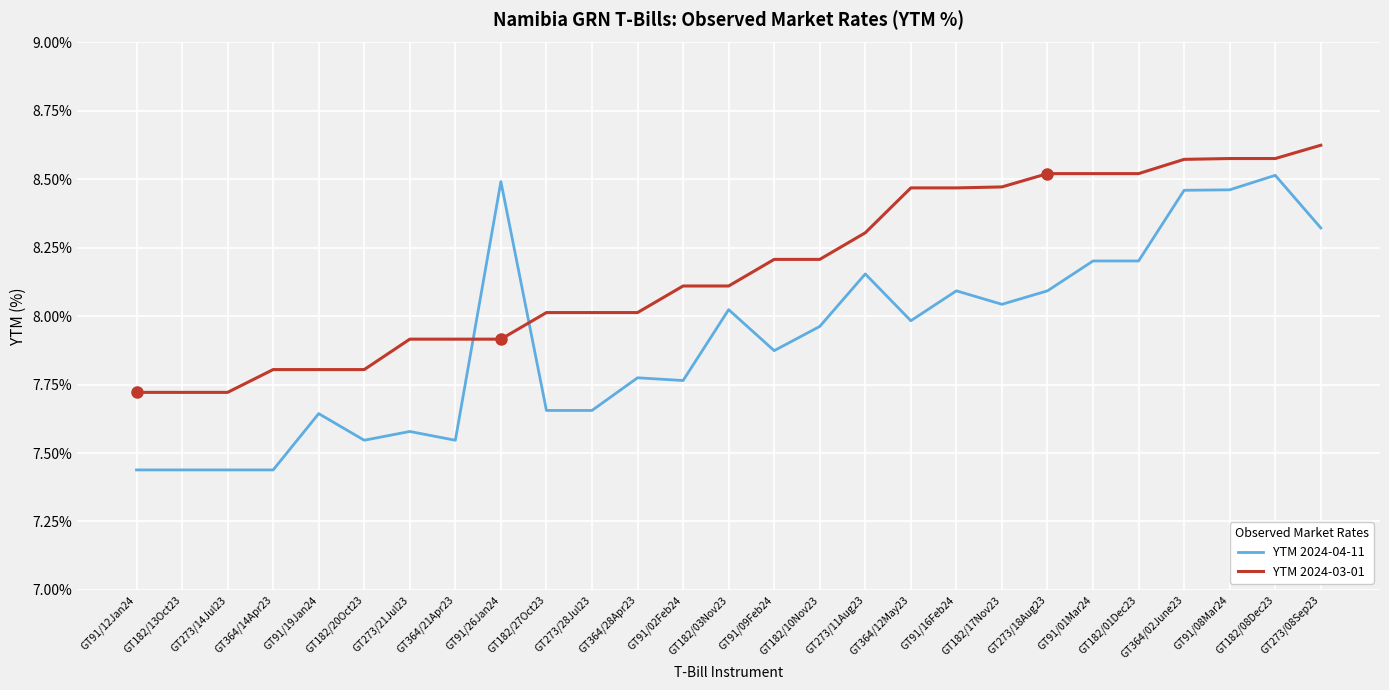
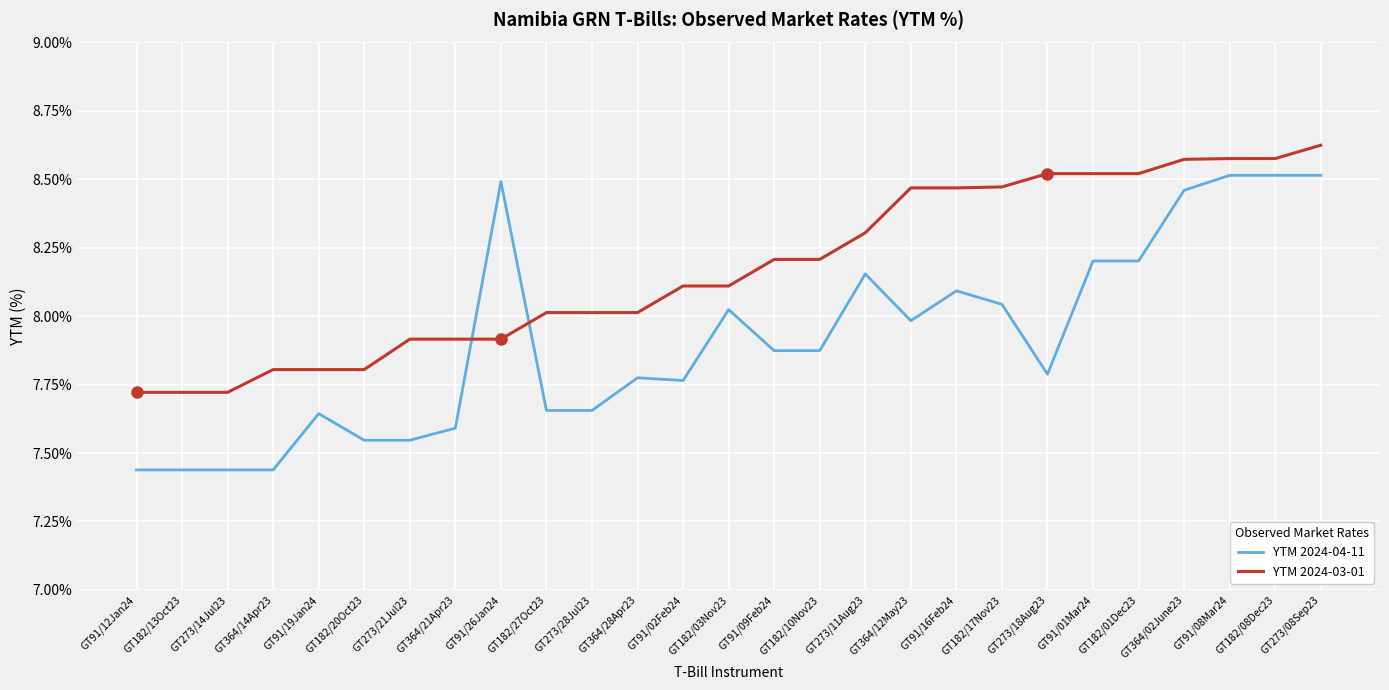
YTM 2024-04-11, GT273/21Jul23: 7.58% -> 7.55%
YTM 2024-04-11, GT364/21Apr23: 7.55% -> 7.59%
YTM 2024-04-11, GT182/10Nov23: 7.96% -> 7.87%
YTM 2024-04-11, GT273/18Aug23: 8.09% -> 7.79%
YTM 2024-04-11, GT91/08Mar24: 8.46% -> 8.51%
YTM 2024-04-11, GT273/08Sep23: 8.32% -> 8.51%
